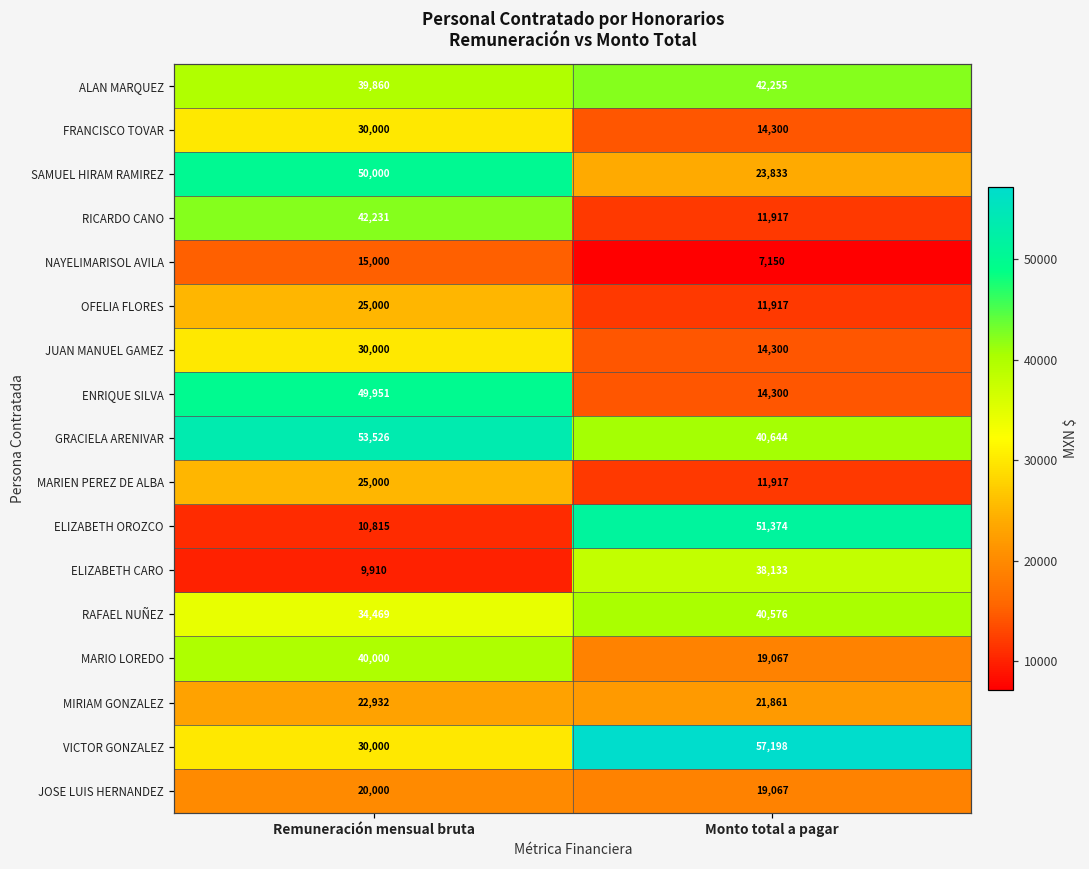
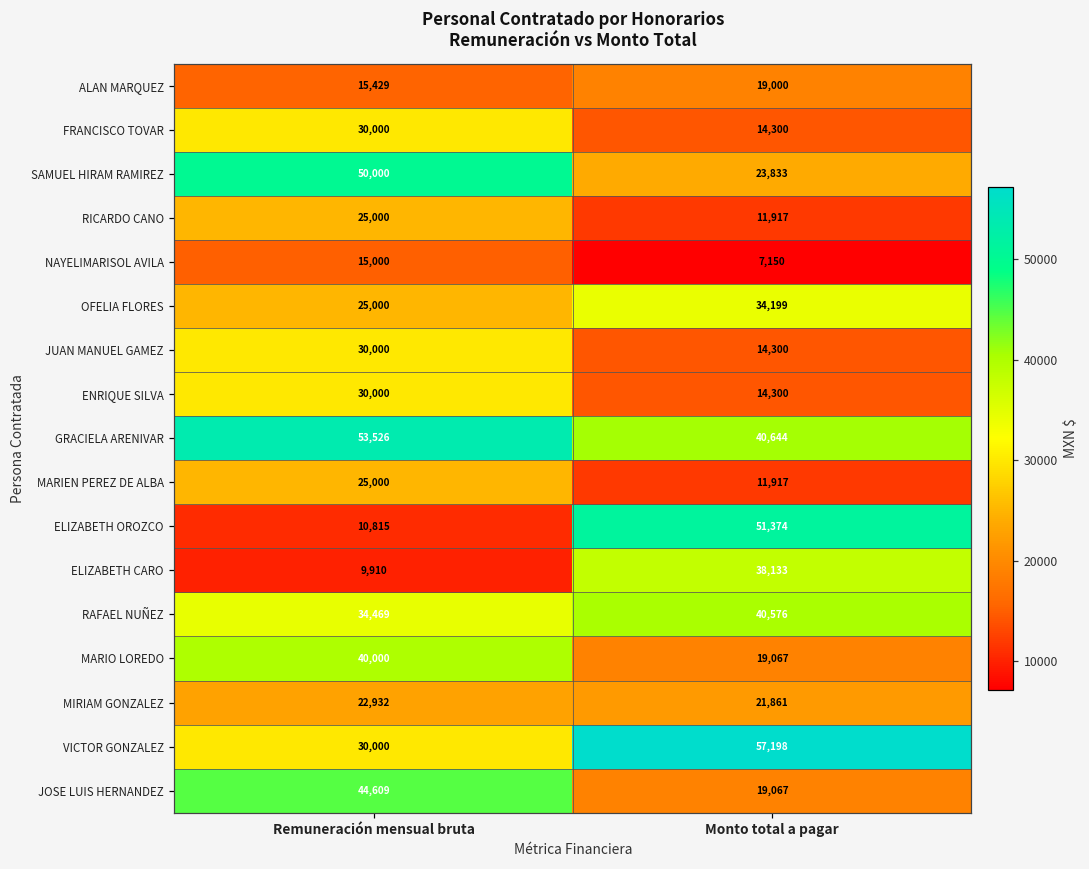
ALAN MARQUEZ, Remuneración mensual bruta: 39,860 -> 15,429
ALAN MARQUEZ, Monto total a pagar: 42,255 -> 19,000
RICARDO CANO, Remuneración mensual bruta: 42,231 -> 25,000
OFELIA FLORES, Monto total a pagar: 11,917 -> 34,199
ENRIQUE SILVA, Remuneración mensual bruta: 49,951 -> 30,000
JOSE LUIS HERNANDEZ, Remuneración mensual bruta: 20,000 -> 44,609
